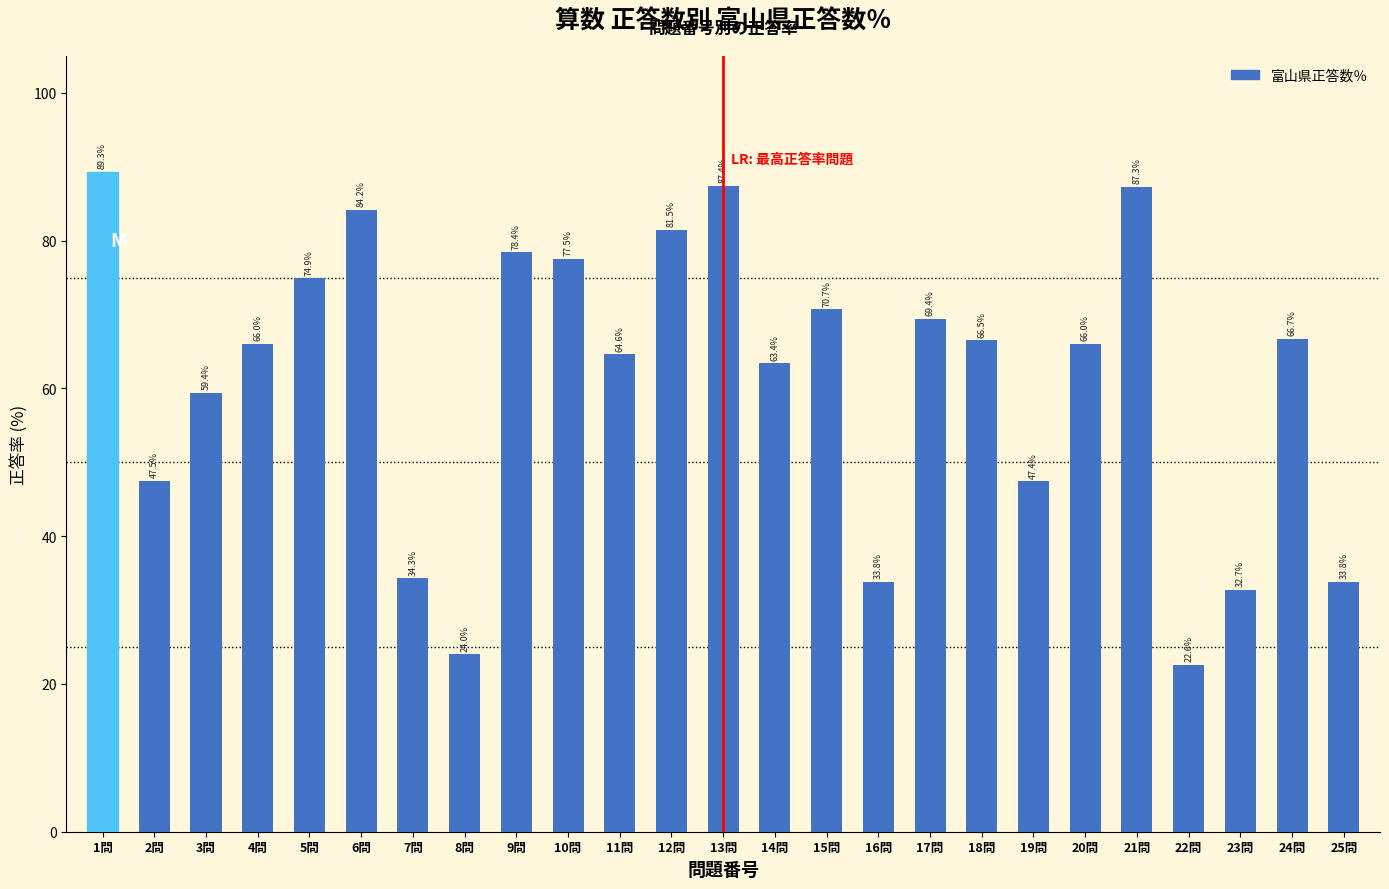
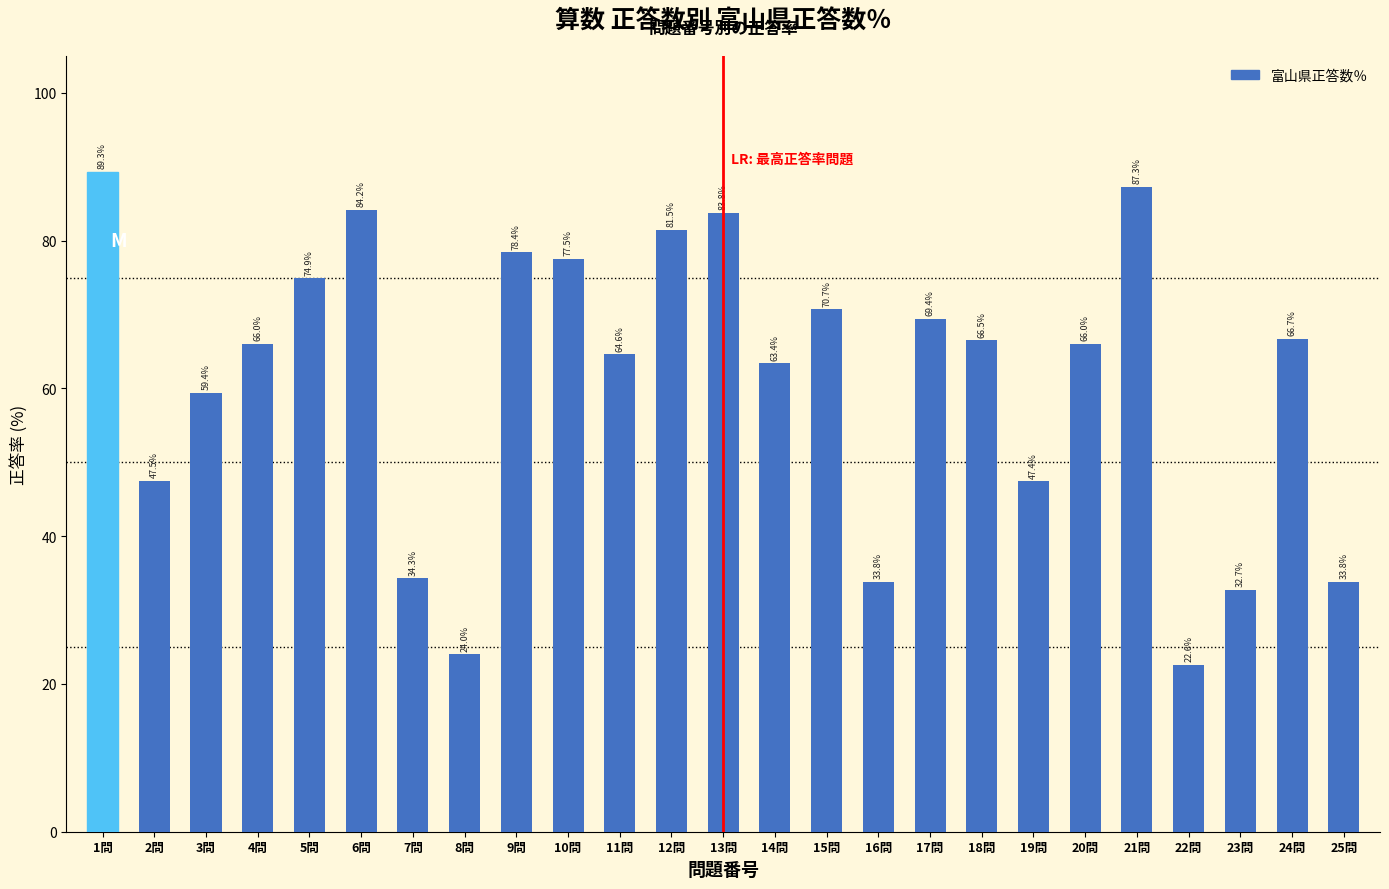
13問: 87.4% -> 83.8%
